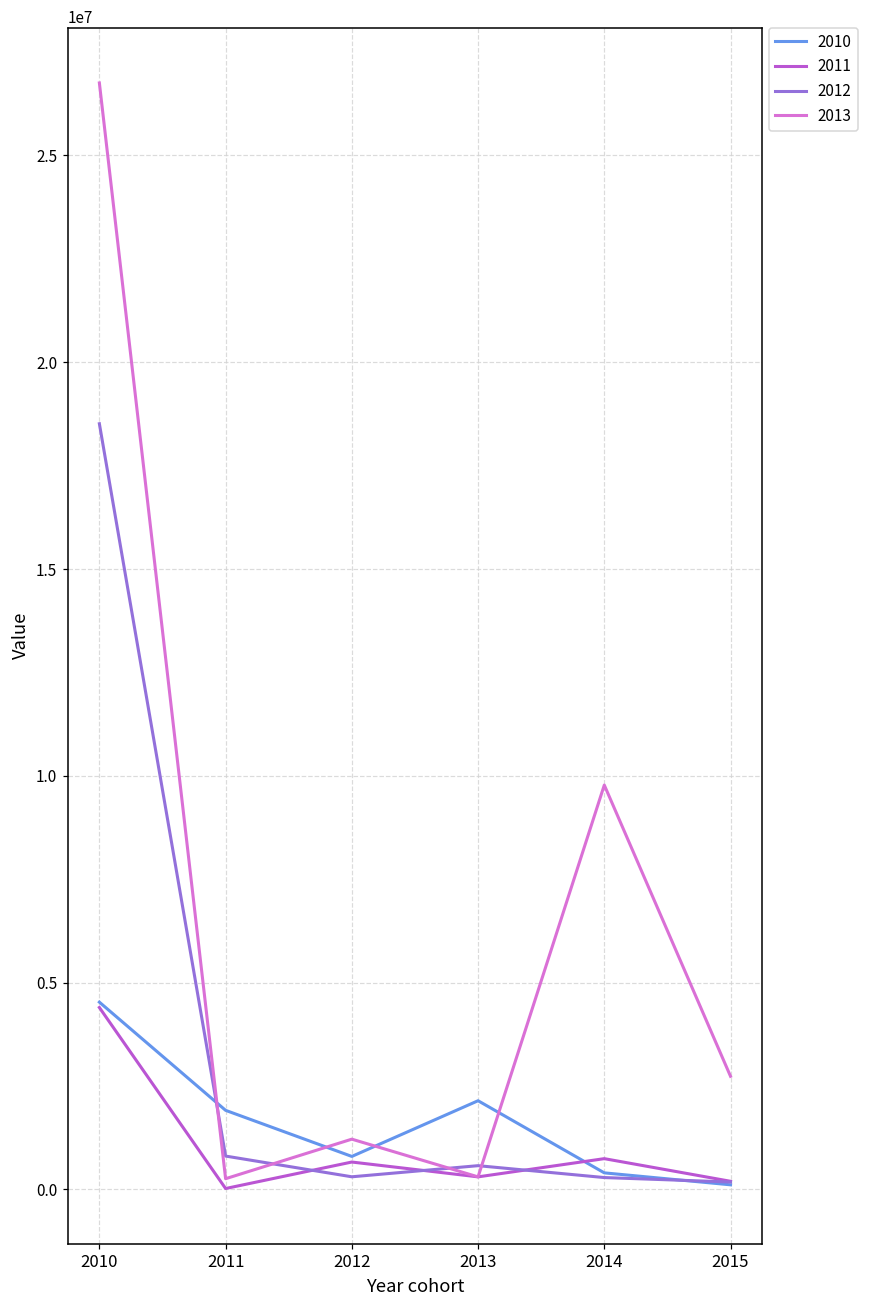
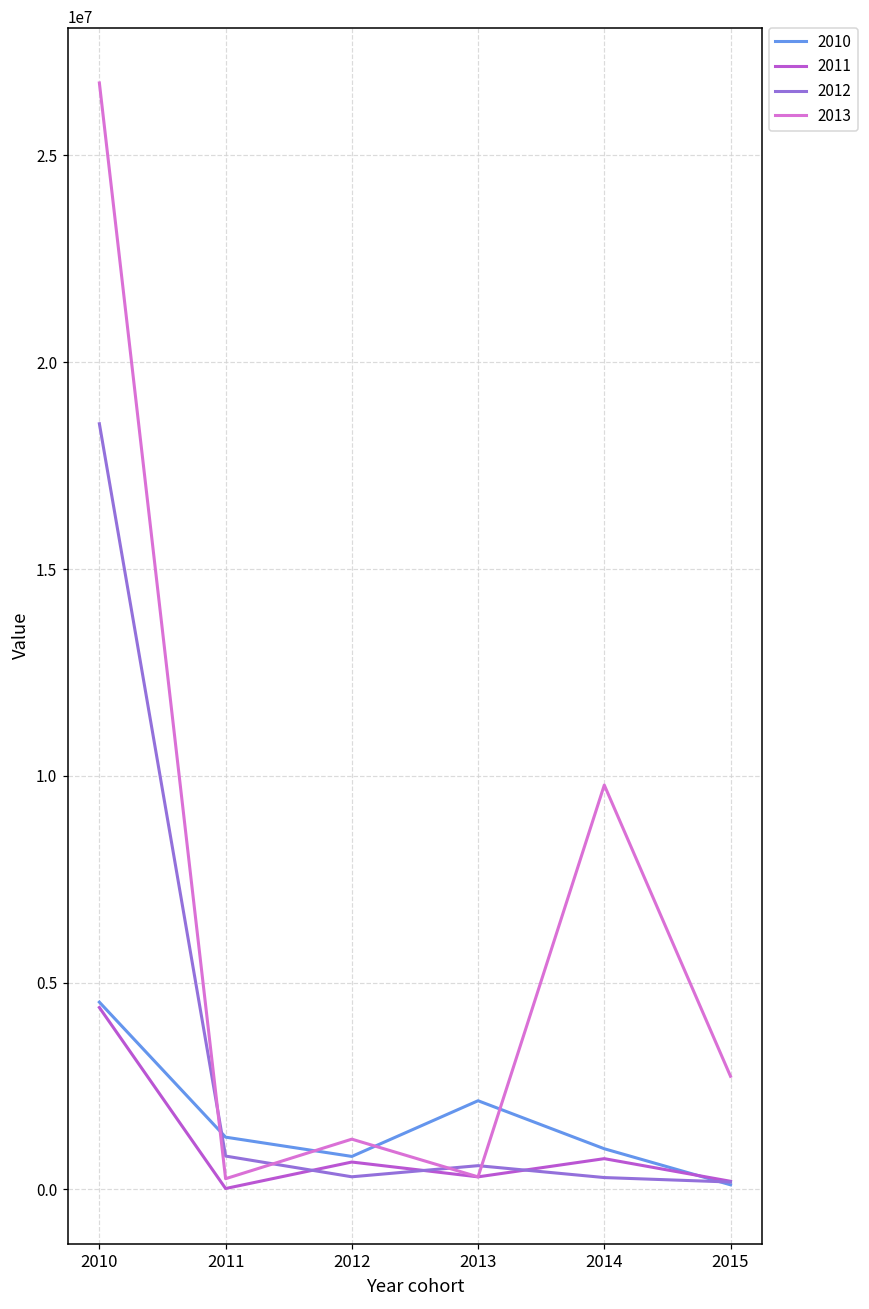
2010, 2011: 1900000 -> 1300000
2010, 2014: 400000 -> 1000000
